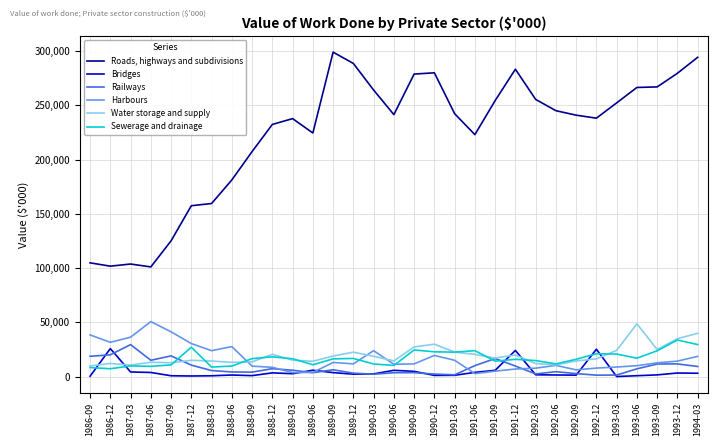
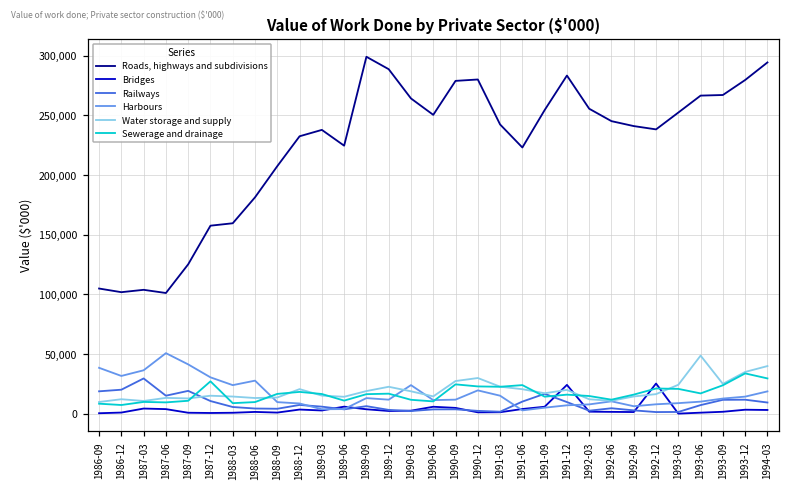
Bridges, 1986-12: 26,000 -> 1,000
Roads, highways and subdivisions, 1990-06: 241,000 -> 250,000
